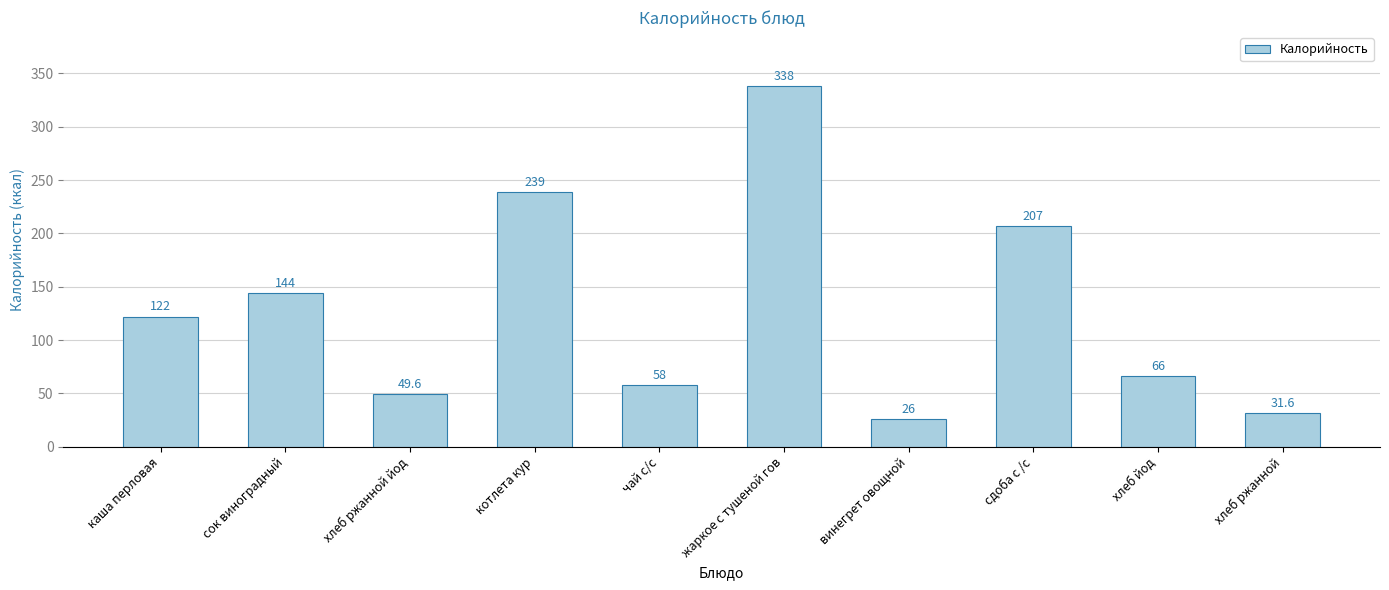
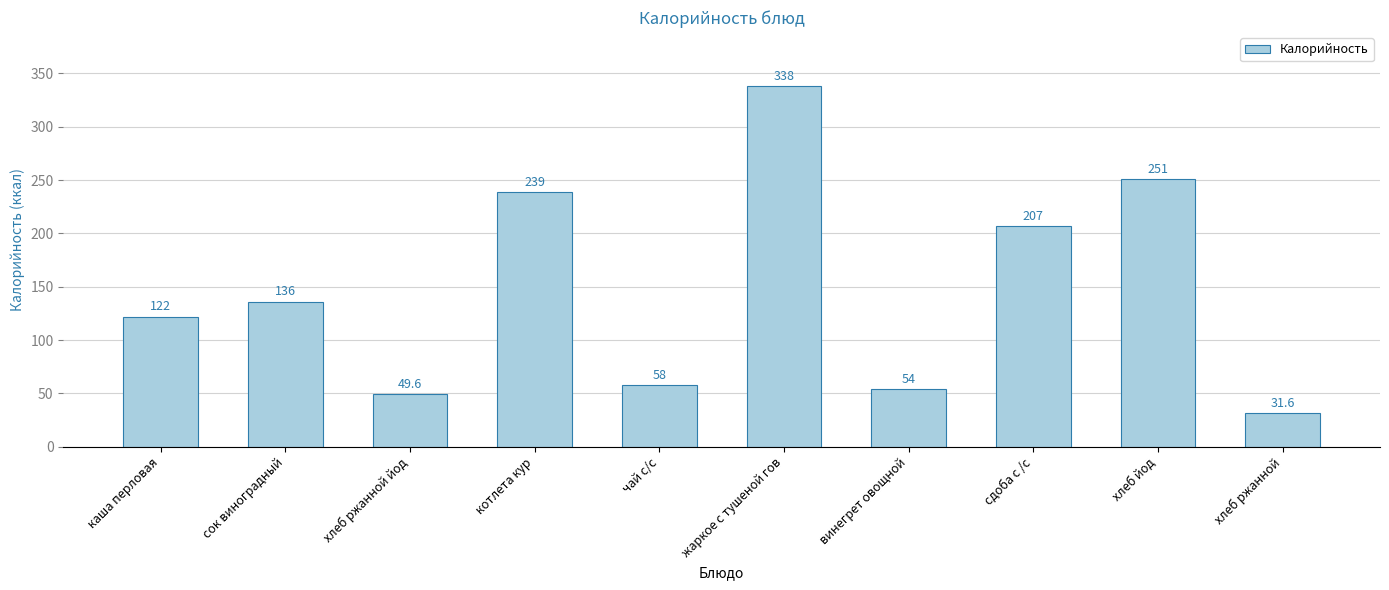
сок виноградный: 144 -> 136
винегрет овощной: 26 -> 54
хлеб йод: 66 -> 251
